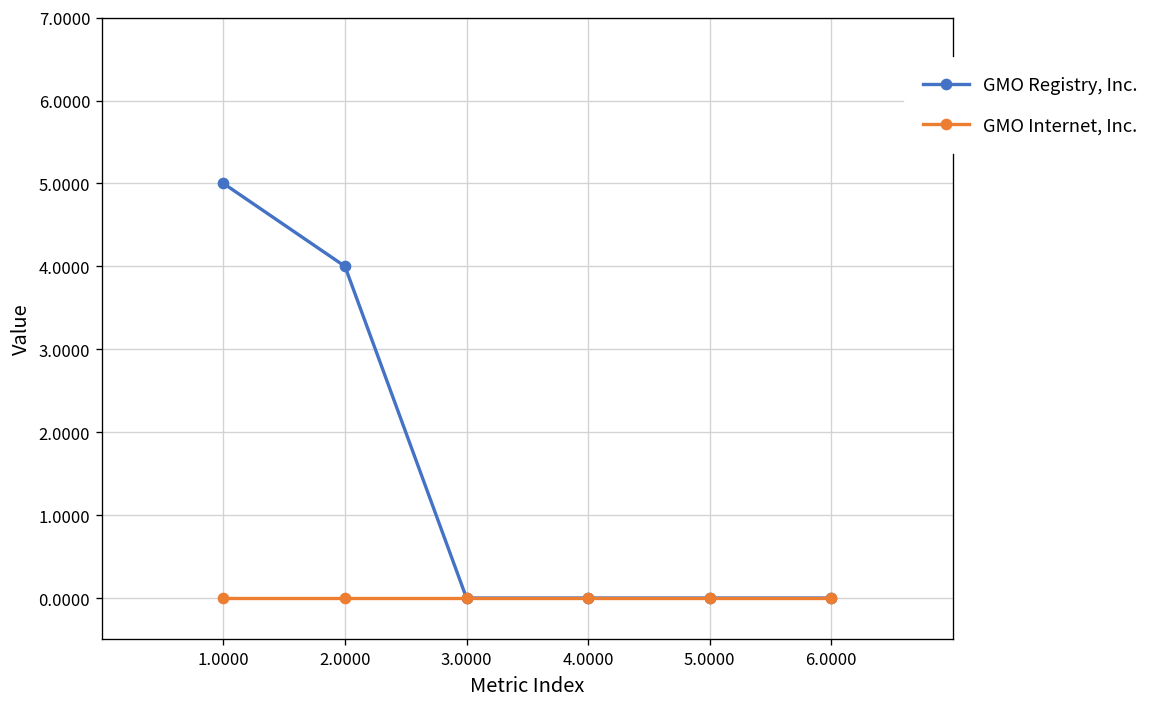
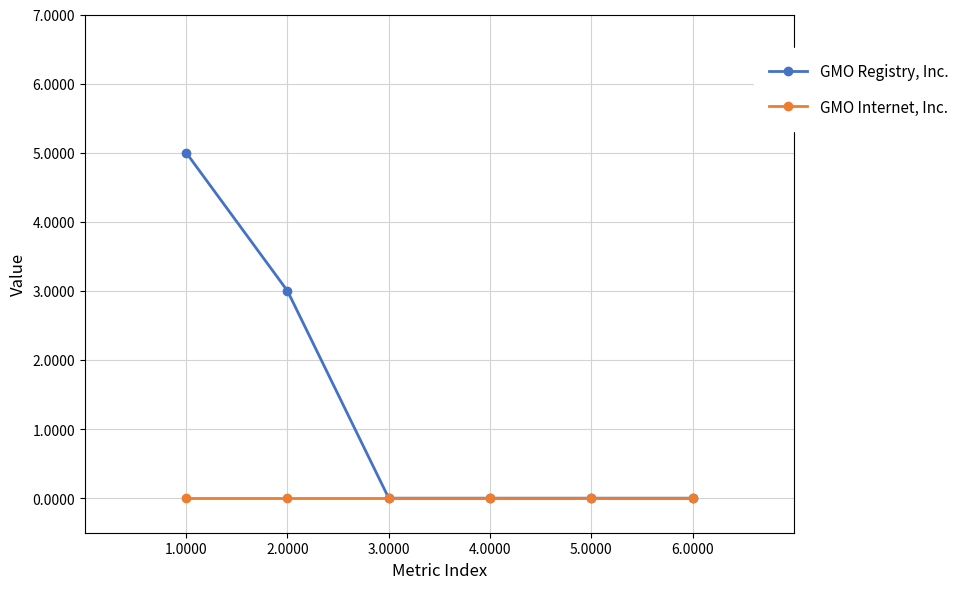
GMO Registry, Inc., 2.0000: 4 -> 3
